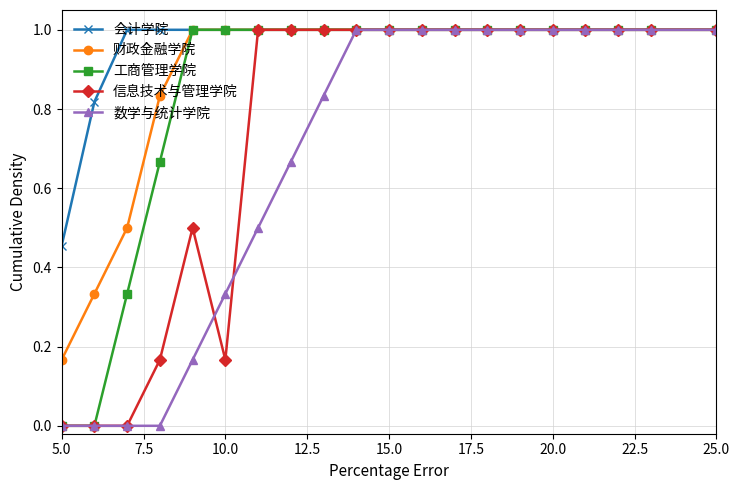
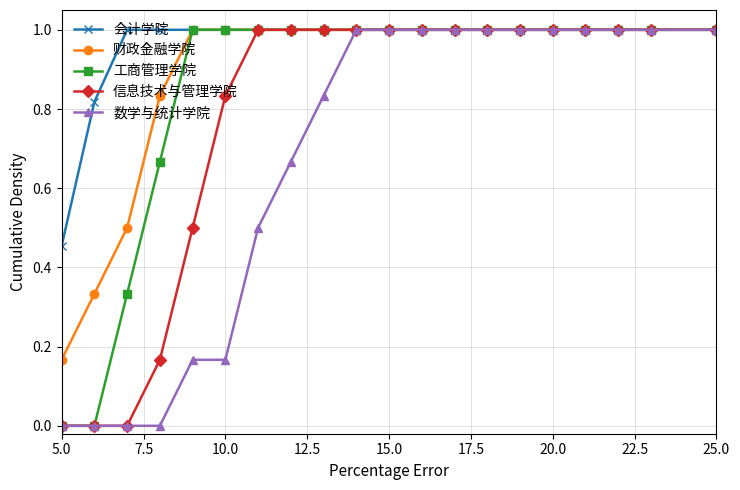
信息技术与管理学院, 10.0: 0.17 -> 0.83
数学与统计学院, 10.0: 0.33 -> 0.17
